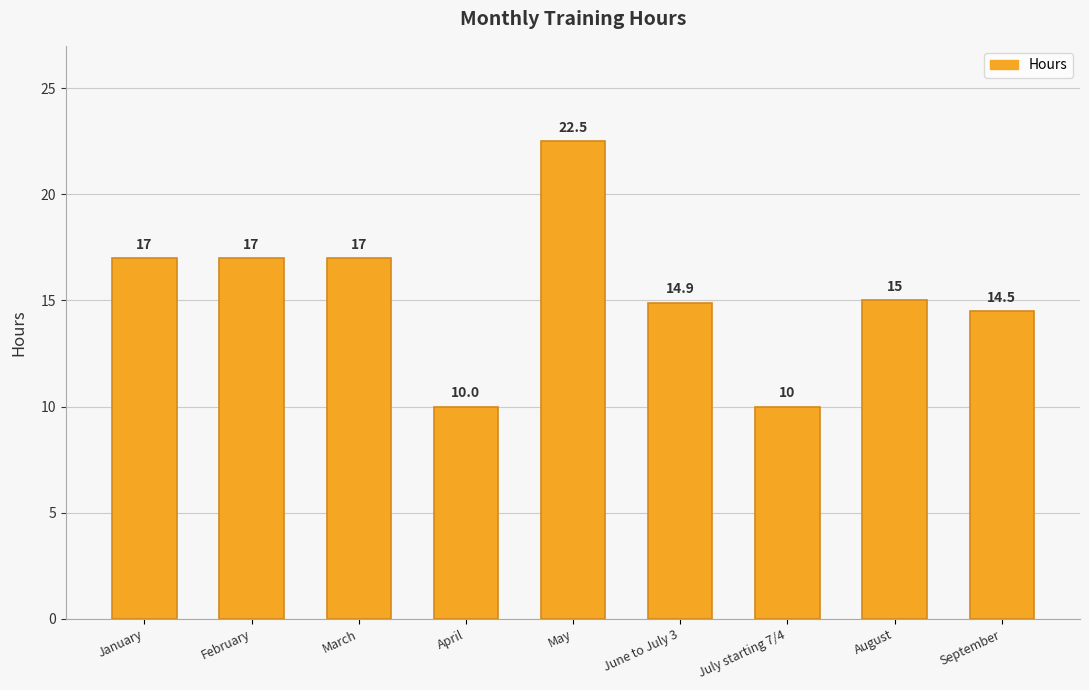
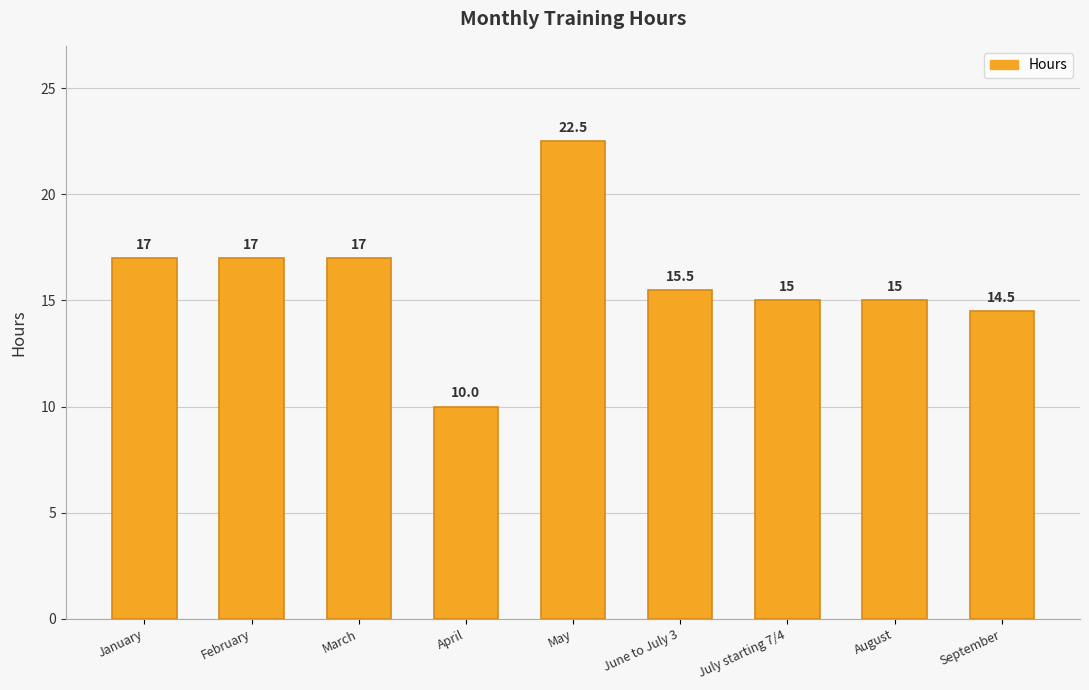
June to July 3: 14.9 -> 15.5
July starting 7/4: 10 -> 15
